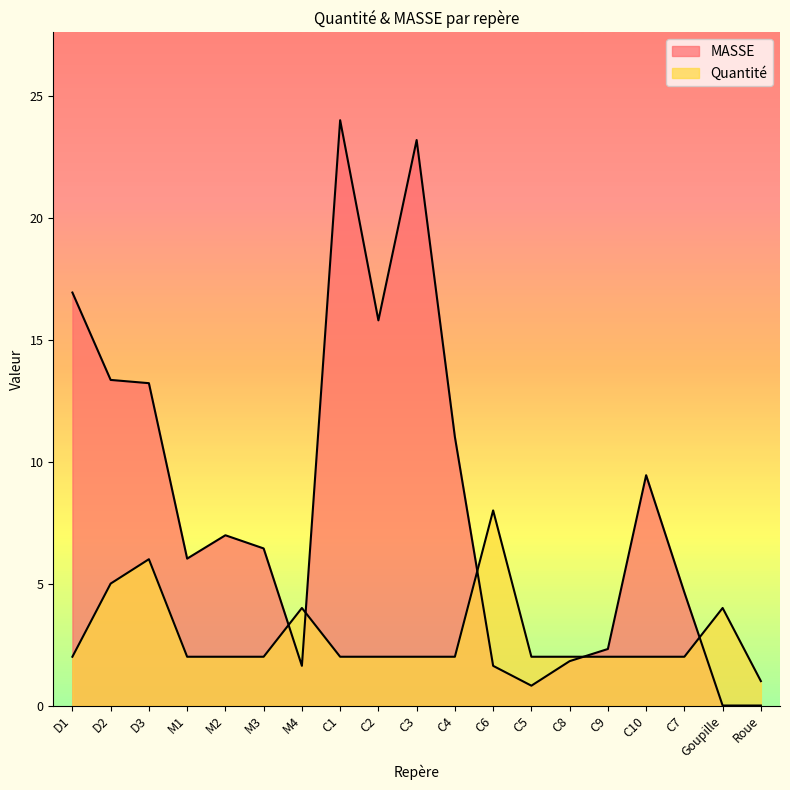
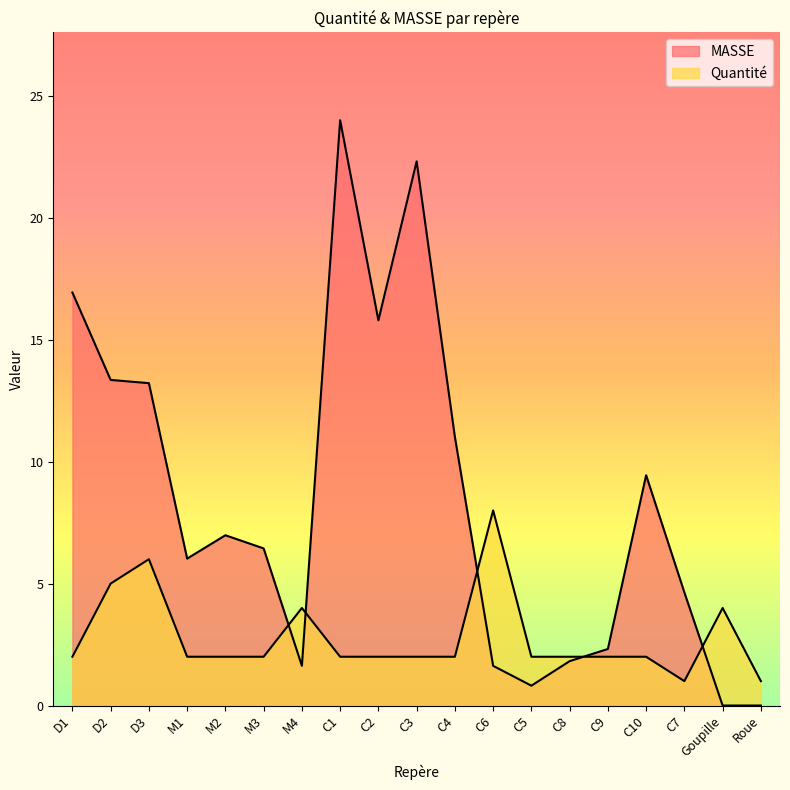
MASSE, C3: 23.2 -> 22.3
Quantité, C7: 2 -> 1
